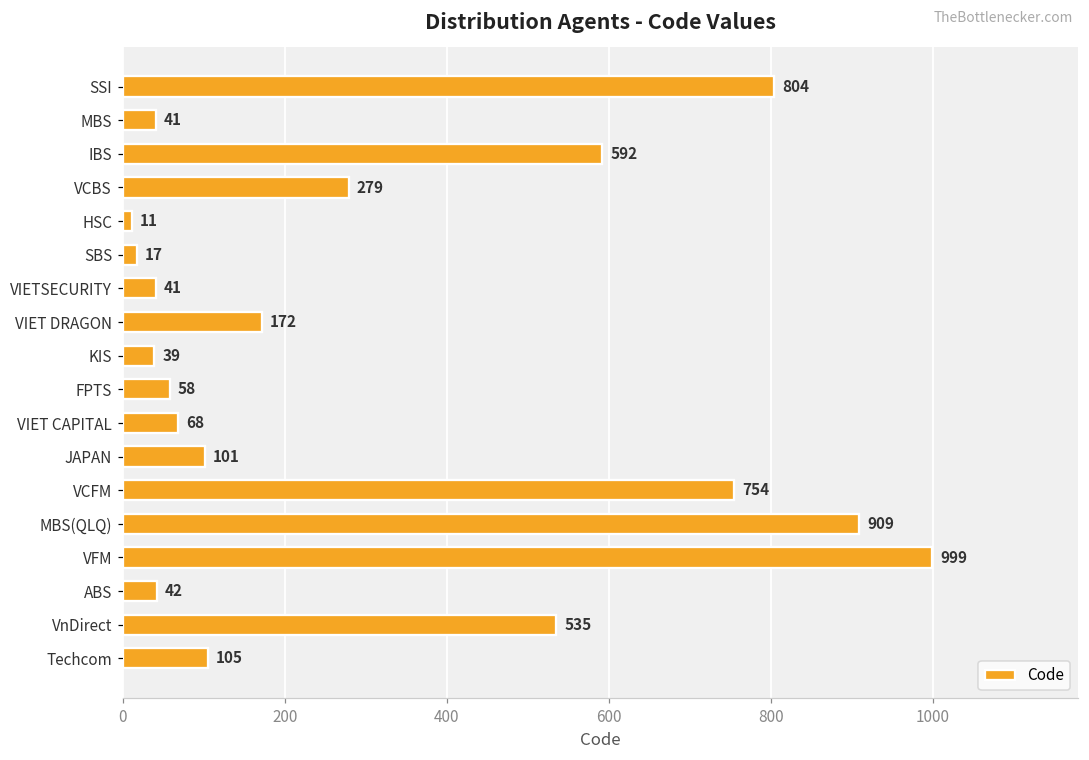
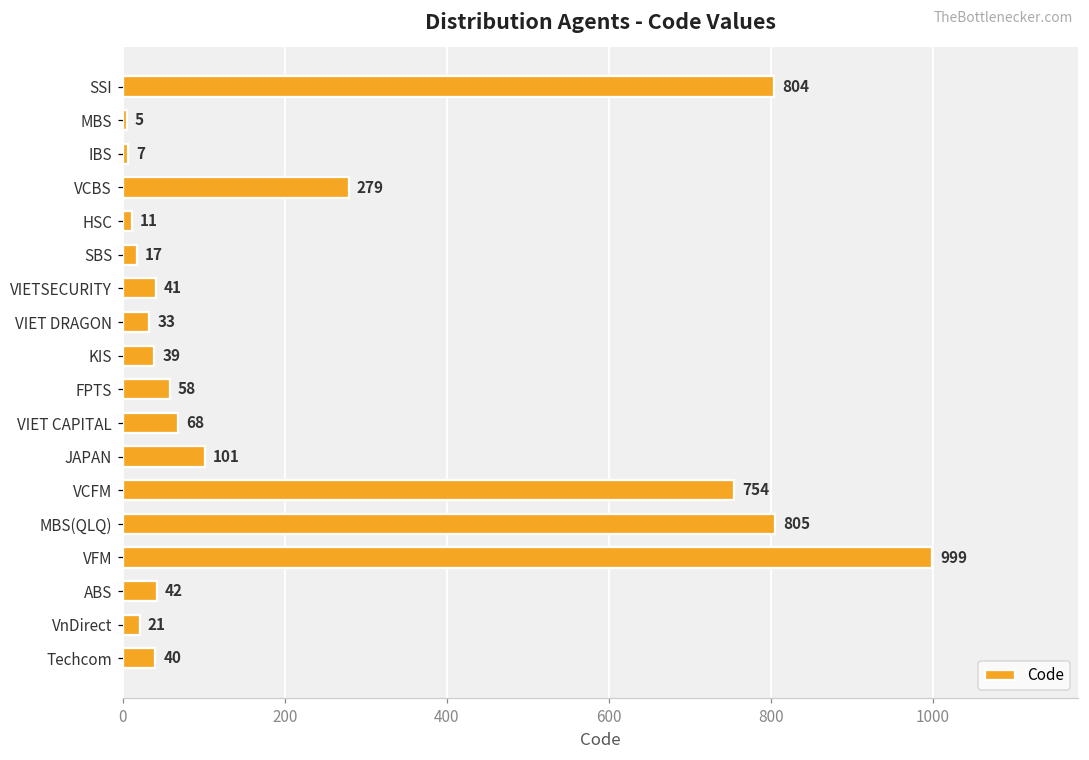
MBS: 41 -> 5
IBS: 592 -> 7
VIET DRAGON: 172 -> 33
MBS(QLQ): 909 -> 805
VnDirect: 535 -> 21
Techcom: 105 -> 40
